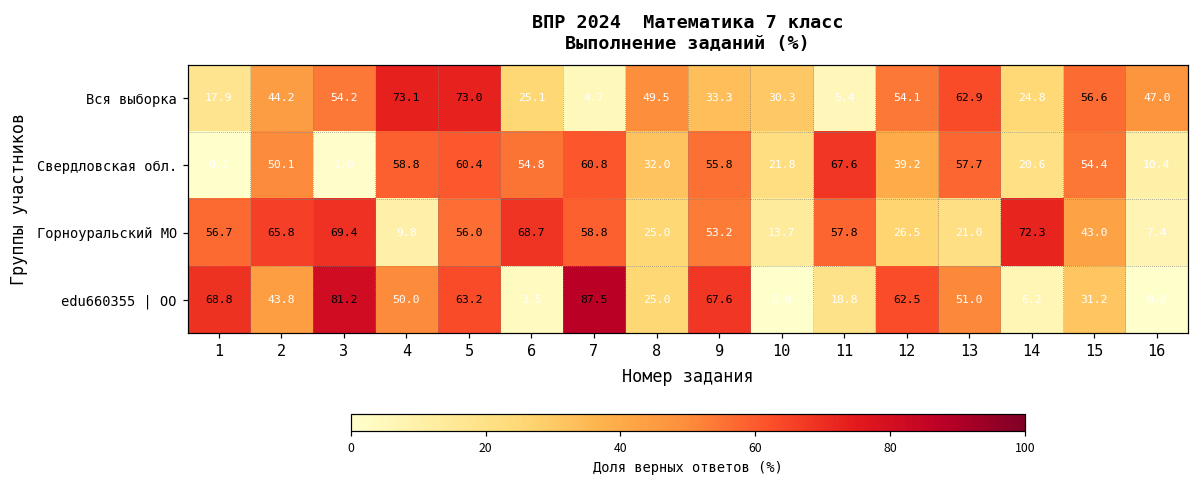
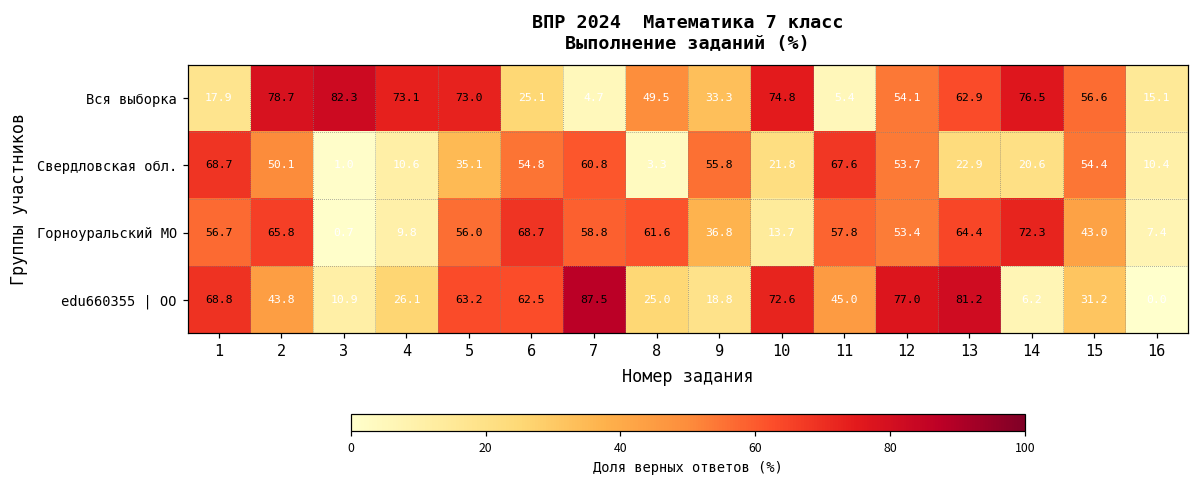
Вся выборка, 2: 44.2 -> 78.7
Вся выборка, 3: 54.2 -> 82.3
Вся выборка, 10: 30.3 -> 74.8
Вся выборка, 14: 24.8 -> 76.5
Вся выборка, 16: 47.0 -> 15.1
Свердловская обл., 1: 0.1 -> 68.7
Свердловская обл., 4: 58.8 -> 10.6
Свердловская обл., 5: 60.4 -> 35.1
Свердловская обл., 8: 32.0 -> 3.3
Свердловская обл., 12: 39.2 -> 53.7
Свердловская обл., 13: 57.7 -> 22.9
Горноуральский МО, 3: 69.4 -> 0.7
Горноуральский МО, 8: 25.0 -> 61.6
Горноуральский МО, 9: 53.2 -> 36.8
Горноуральский МО, 12: 26.5 -> 53.4
Горноуральский МО, 13: 21.0 -> 64.4
edu660355 | ОО, 3: 81.2 -> 10.9
edu660355 | ОО, 4: 50.0 -> 26.1
edu660355 | ОО, 6: 3.5 -> 62.5
edu660355 | ОО, 9: 67.6 -> 18.8
edu660355 | ОО, 10: 0.0 -> 72.6
edu660355 | ОО, 11: 18.8 -> 45.0
edu660355 | ОО, 12: 62.5 -> 77.0
edu660355 | ОО, 13: 51.0 -> 81.2
